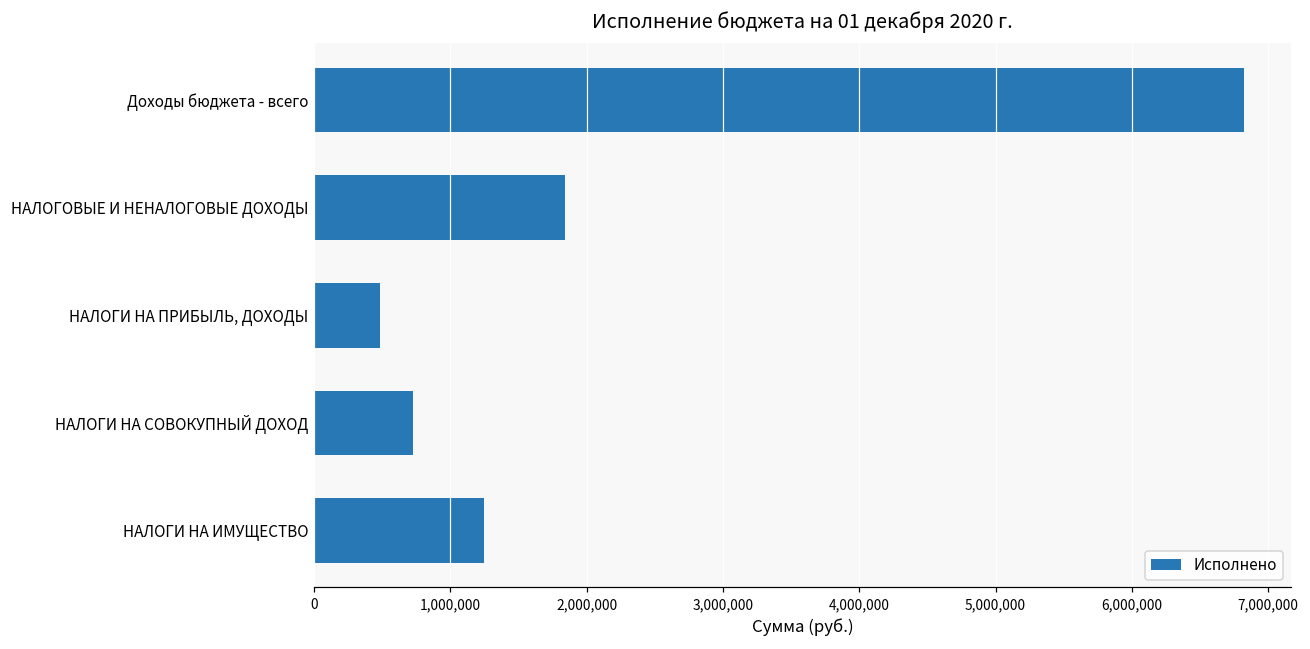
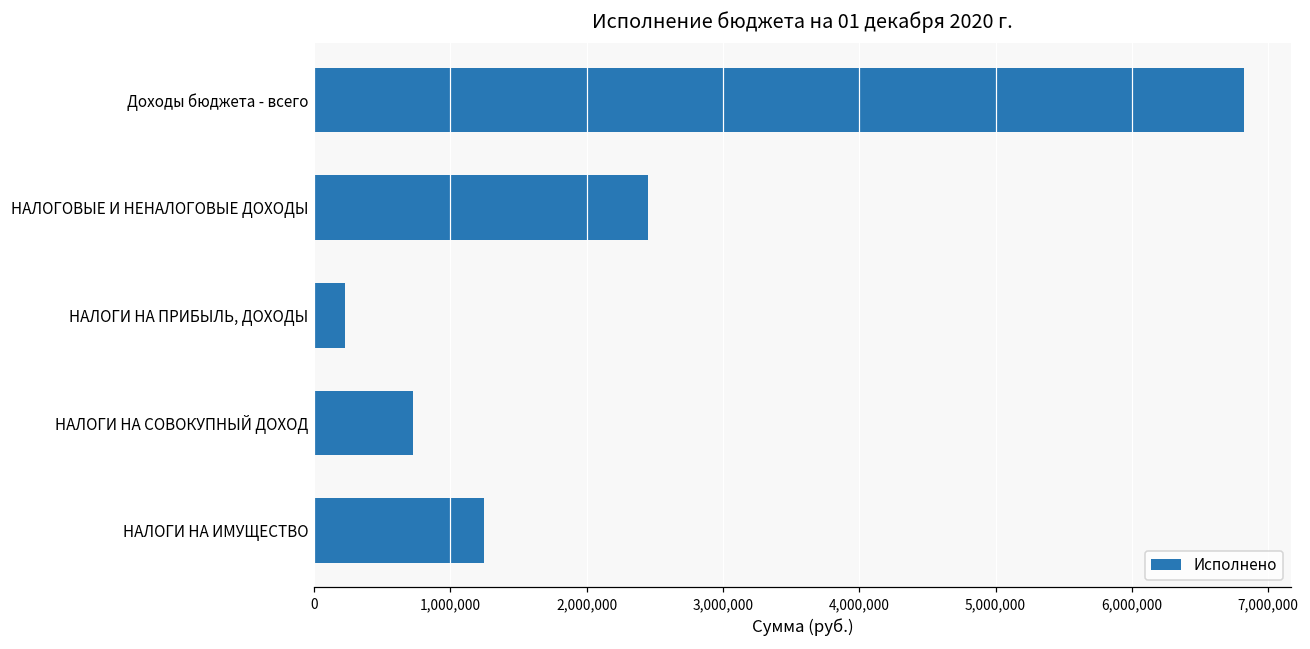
НАЛОГОВЫЕ И НЕНАЛОГОВЫЕ ДОХОДЫ: 1,840,000 -> 2,450,000
НАЛОГИ НА ПРИБЫЛЬ, ДОХОДЫ: 490,000 -> 230,000
